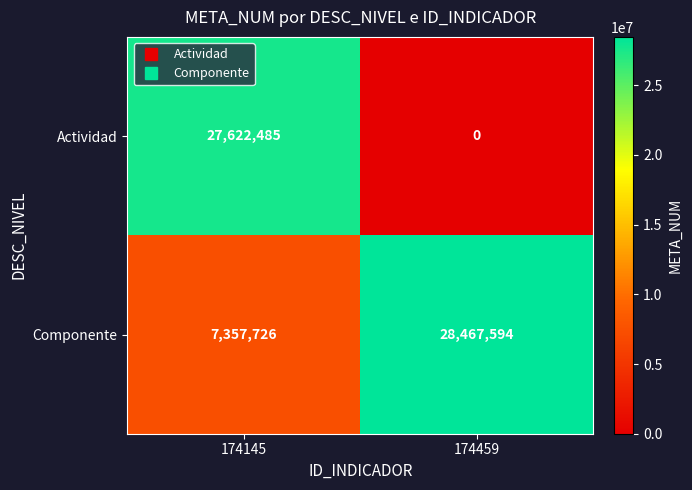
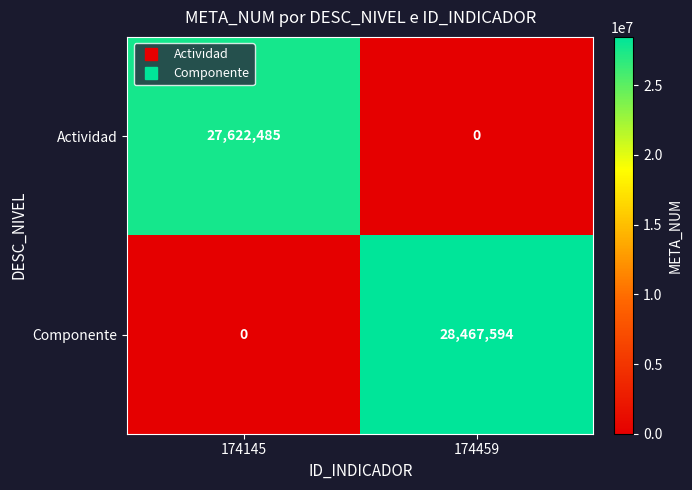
Componente, 174145: 7,357,726 -> 0
